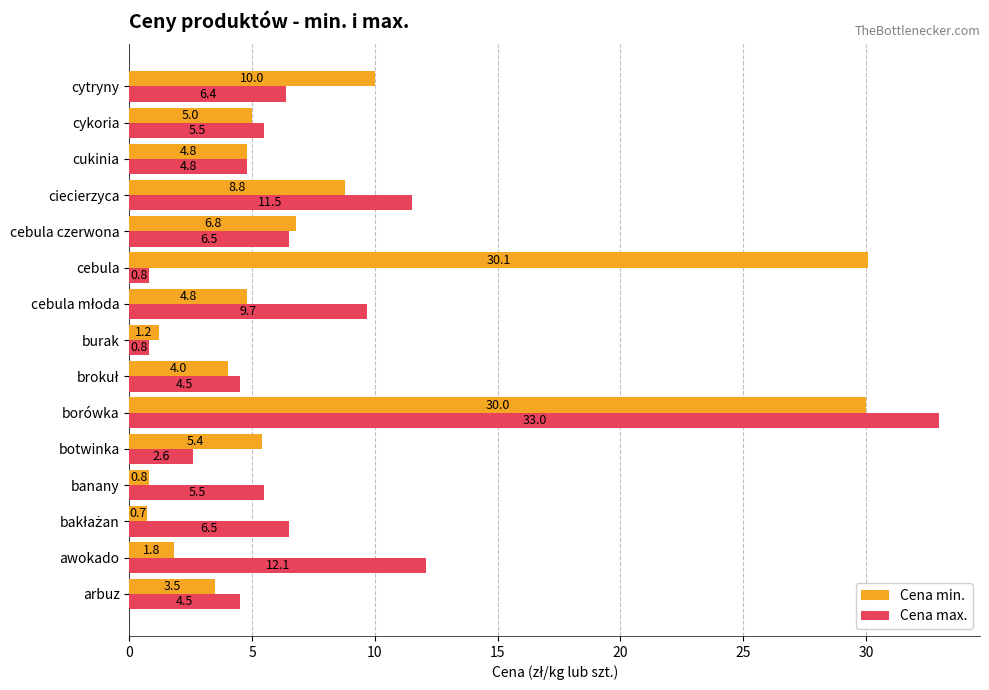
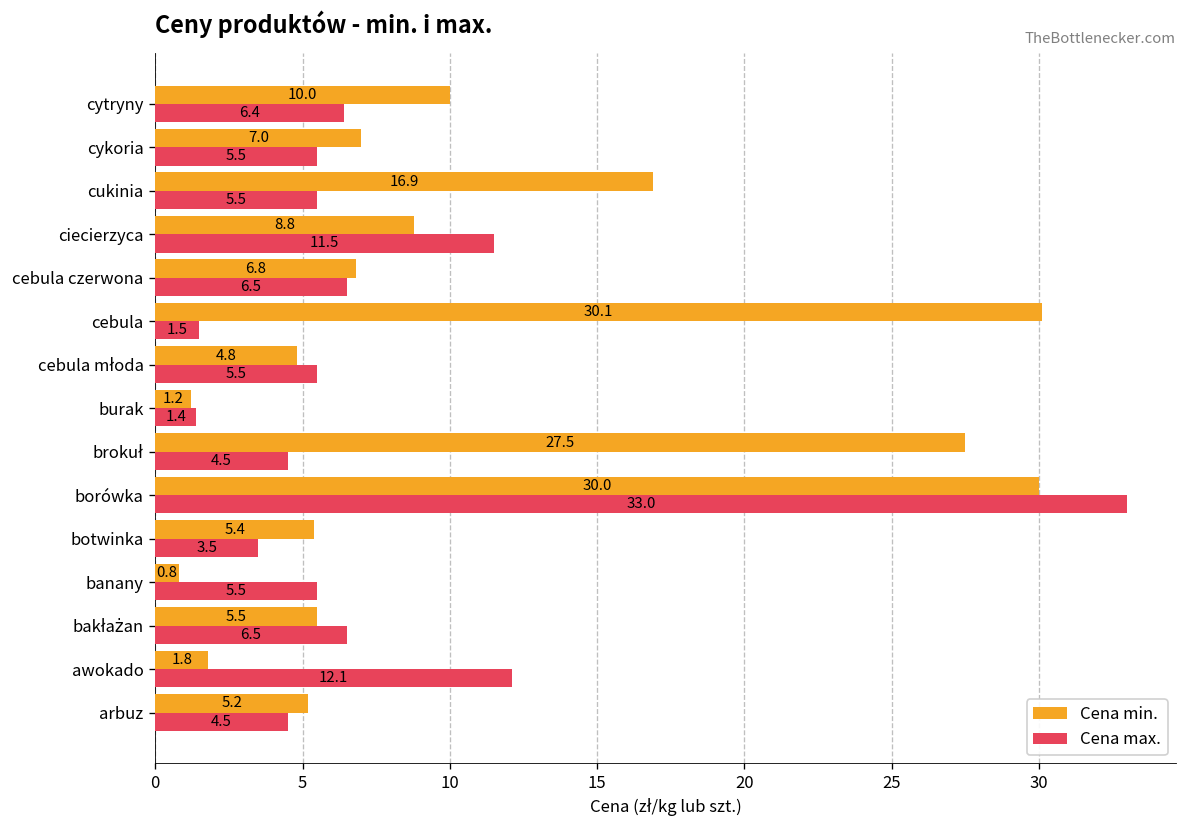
Cena min., cykoria: 5.0 -> 7.0
Cena min., cukinia: 4.8 -> 16.9
Cena max., cukinia: 4.8 -> 5.5
Cena max., cebula: 0.8 -> 1.5
Cena max., cebula młoda: 9.7 -> 5.5
Cena max., burak: 0.8 -> 1.4
Cena min., brokuł: 4.0 -> 27.5
Cena max., botwinka: 2.6 -> 3.5
Cena min., bakłażan: 0.7 -> 5.5
Cena min., arbuz: 3.5 -> 5.2
